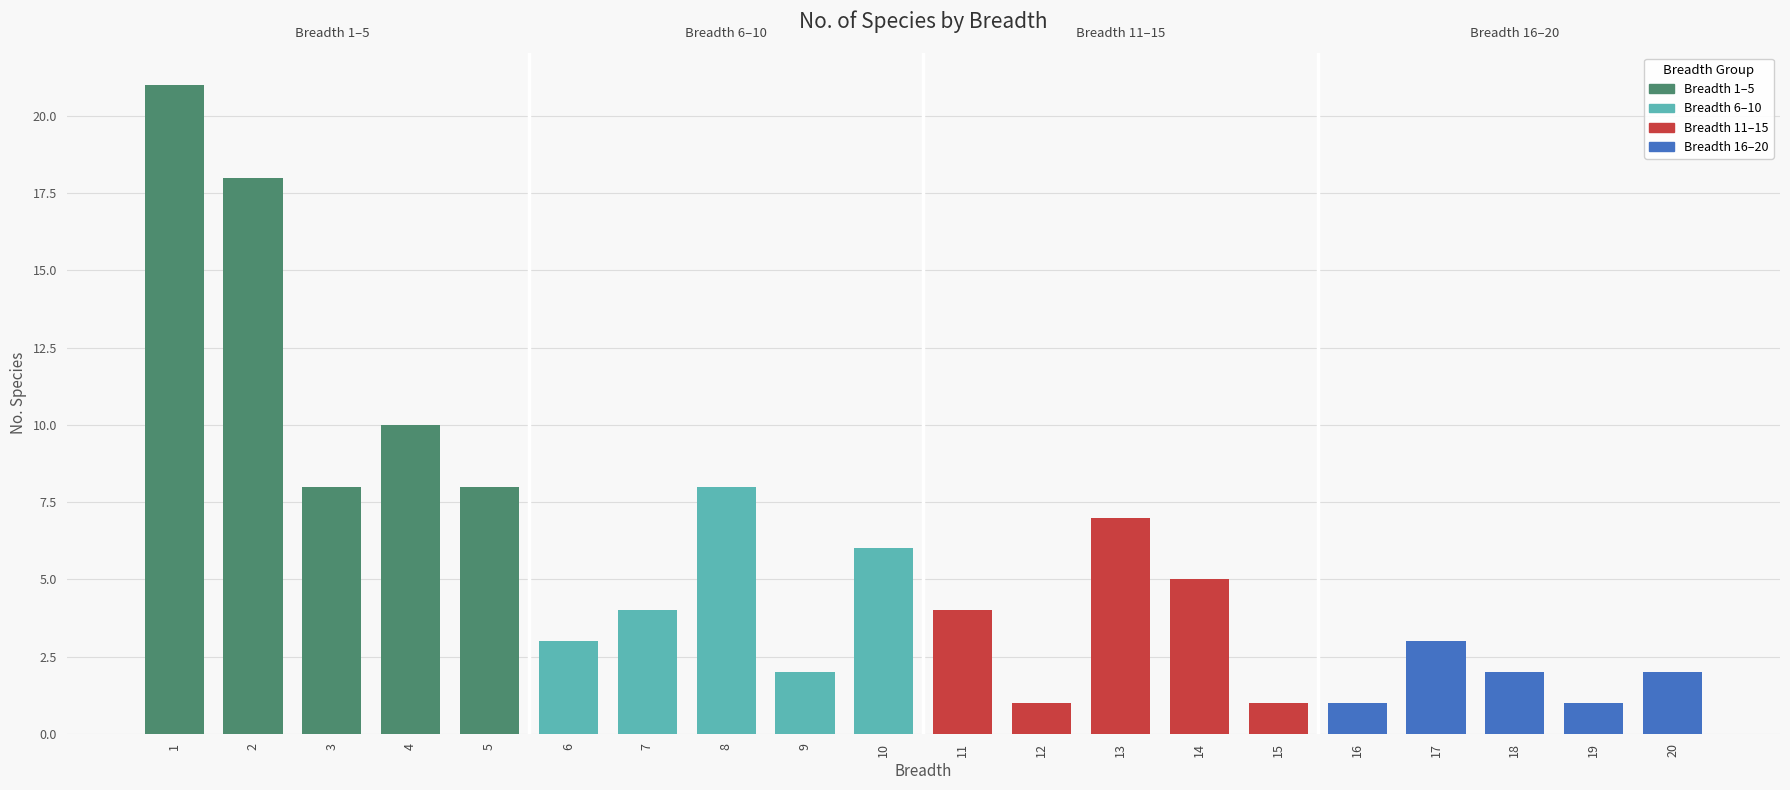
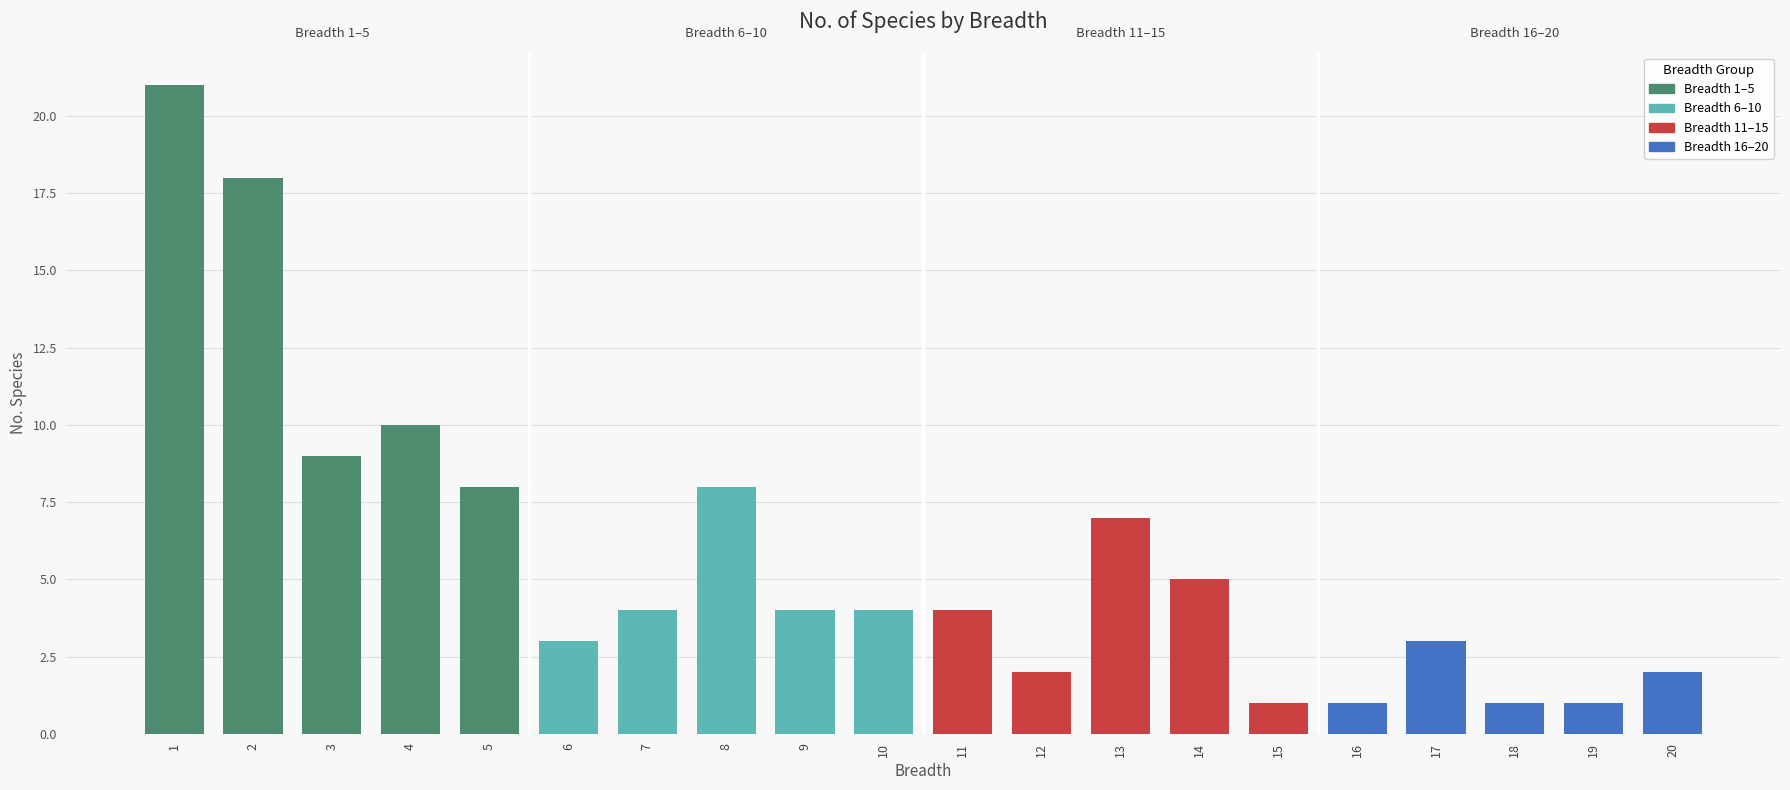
3: 8 -> 9
9: 2 -> 4
10: 6 -> 4
12: 1 -> 2
18: 2 -> 1
